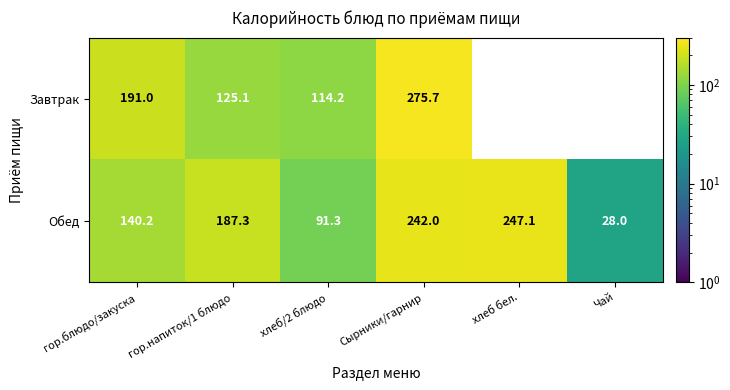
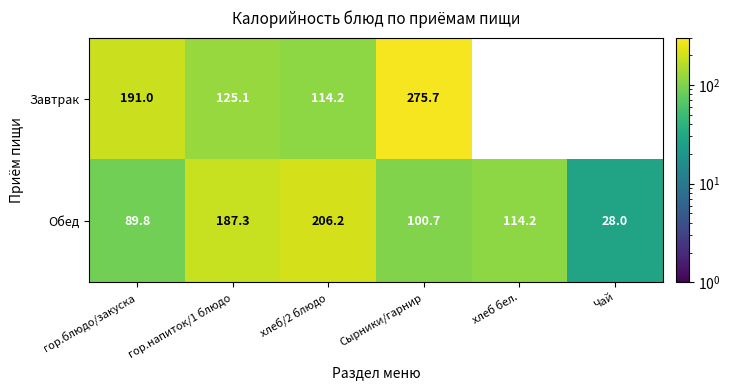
Обед, гор.блюдо/закуска: 140.2 -> 89.8
Обед, хлеб/2 блюдо: 91.3 -> 206.2
Обед, Сырники/гарнир: 242.0 -> 100.7
Обед, хлеб бел.: 247.1 -> 114.2
